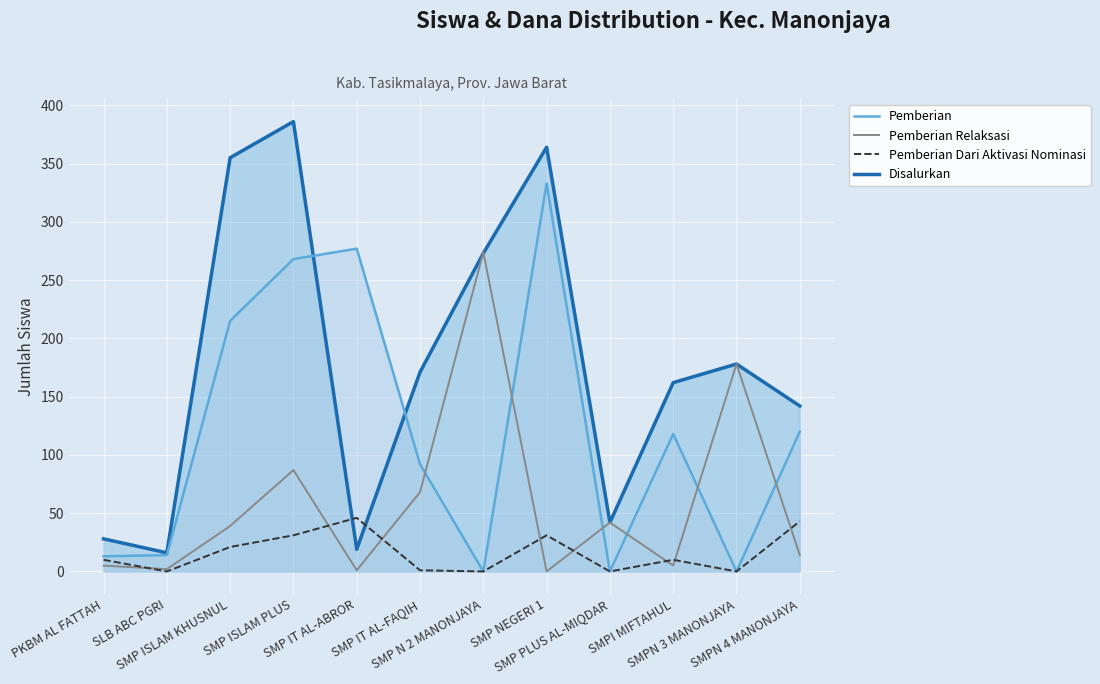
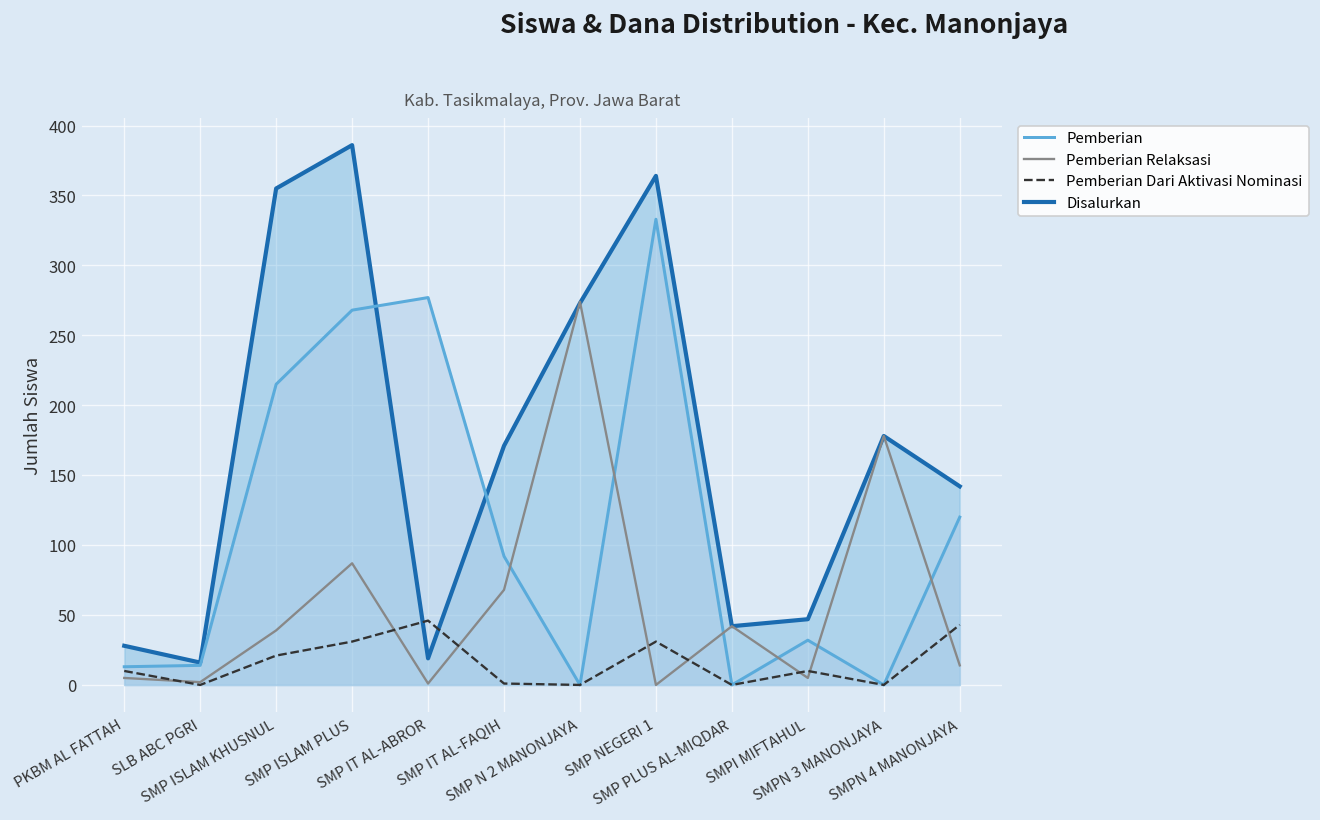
Pemberian, SMPI MIFTAHUL: 118 -> 32
Disalurkan, SMPI MIFTAHUL: 162 -> 47
